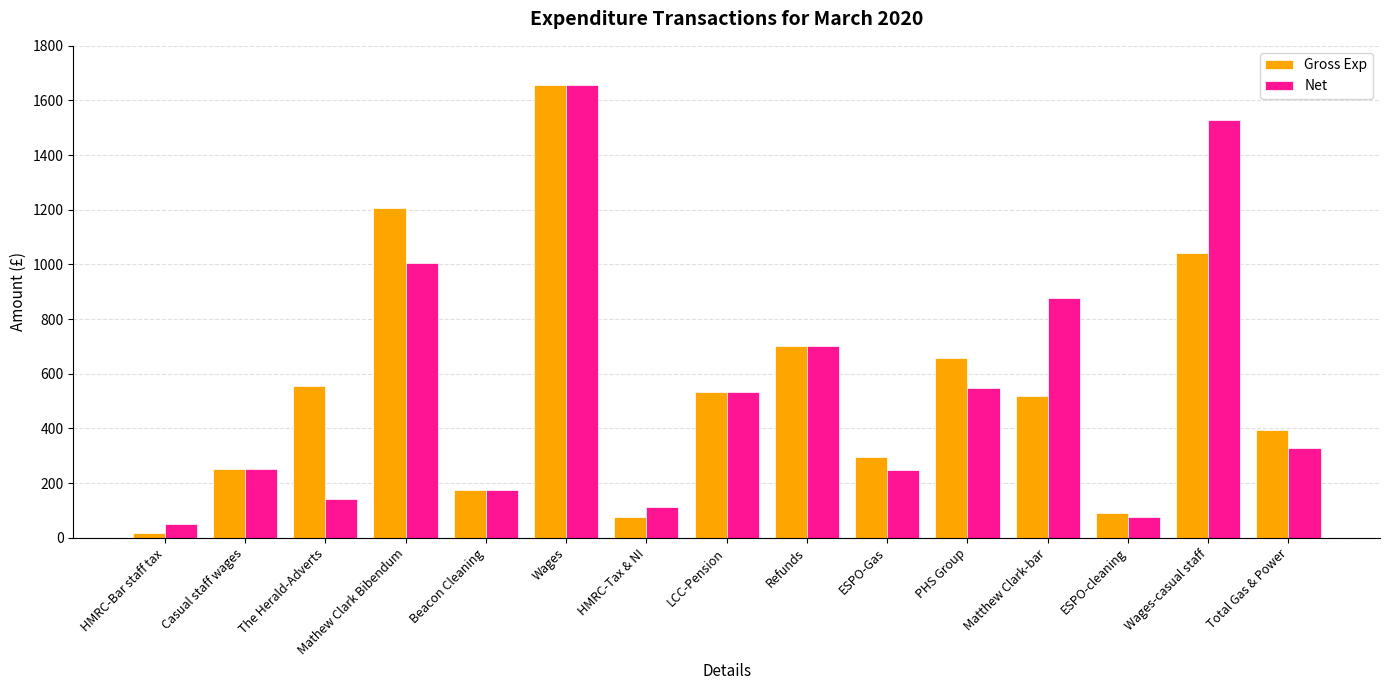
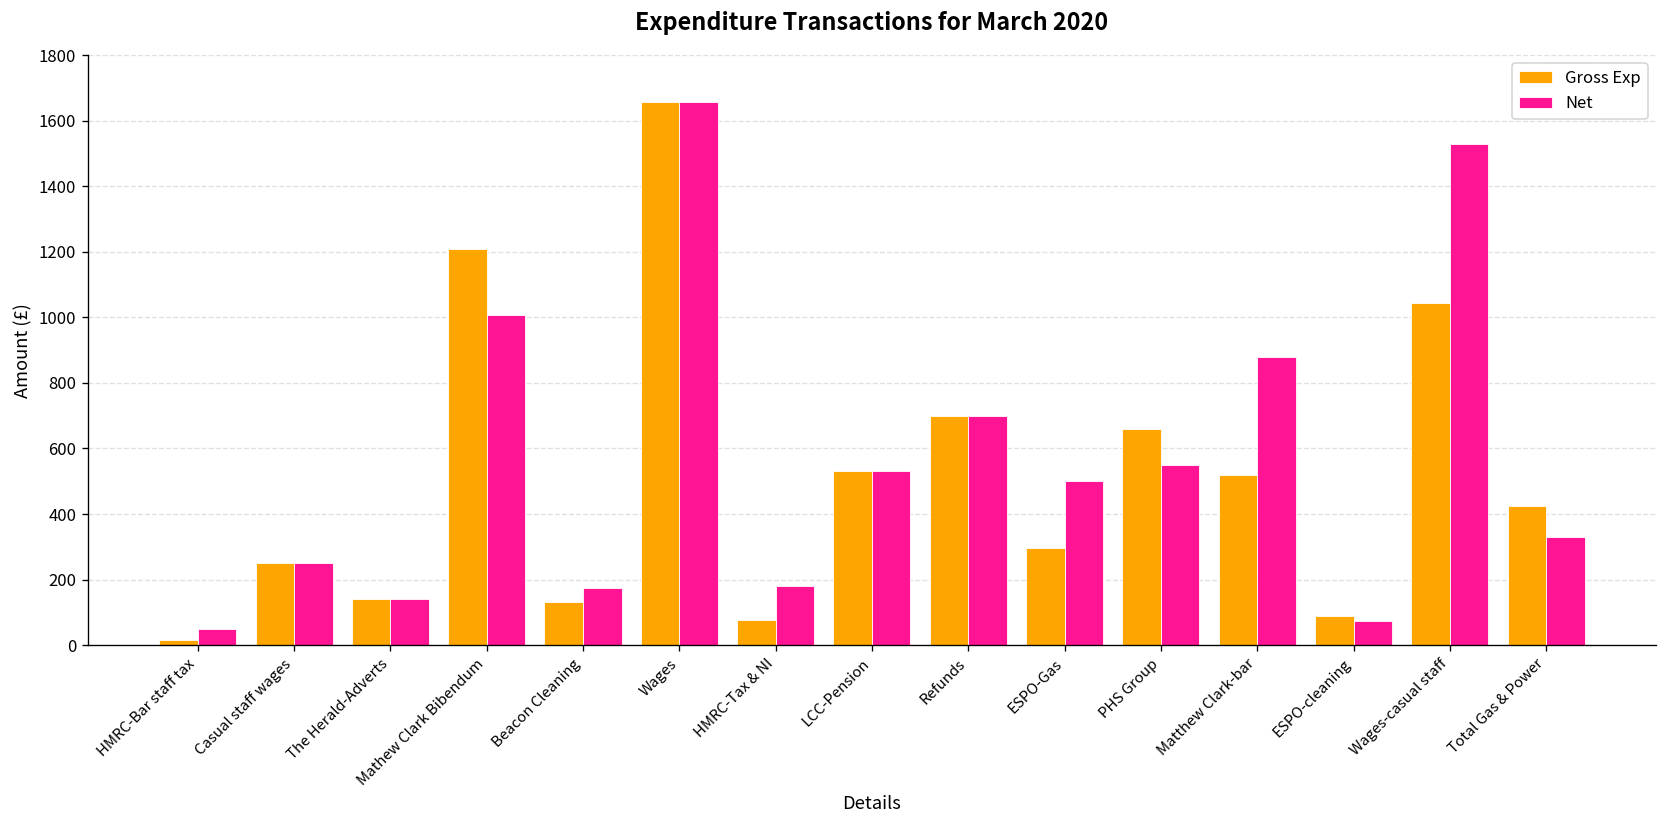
Gross Exp, The Herald-Adverts: 560 -> 140
Gross Exp, Beacon Cleaning: 180 -> 130
Net, HMRC-Tax & NI: 110 -> 180
Net, ESPO-Gas: 250 -> 500
Gross Exp, Total Gas & Power: 400 -> 430
